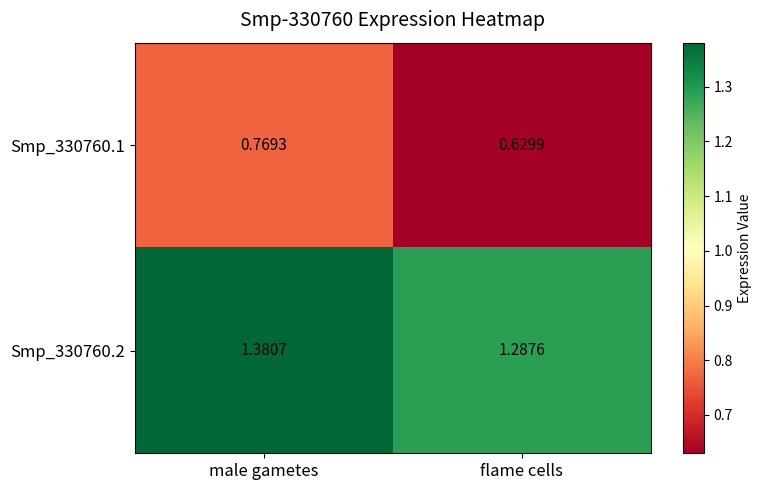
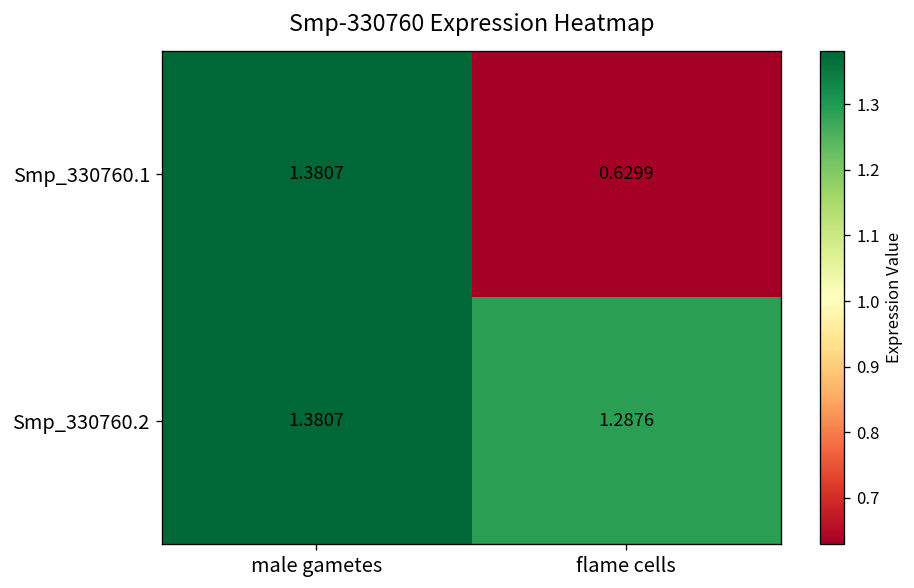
Smp_330760.1, male gametes: 0.7693 -> 1.3807
